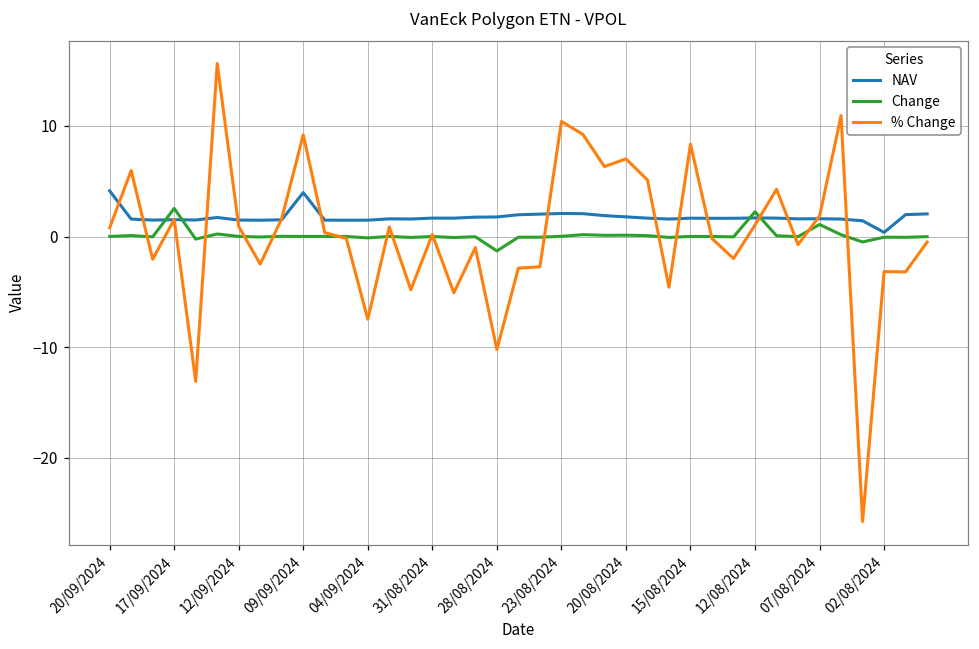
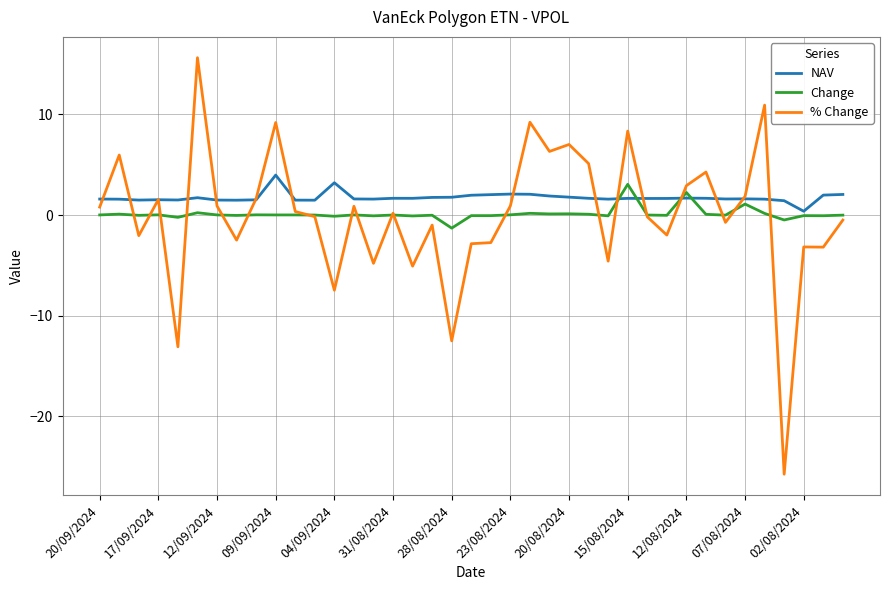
NAV, 20/09/2024: 4.1 -> 1.6
Change, 17/09/2024: 2.5 -> 0.0
NAV, 04/09/2024: 1.5 -> 3.2
% Change, 28/08/2024: -10.2 -> -12.5
% Change, 23/08/2024: 10.4 -> 0.9
Change, 15/08/2024: 0.0 -> 3.1
% Change, 12/08/2024: 1.0 -> 2.9
